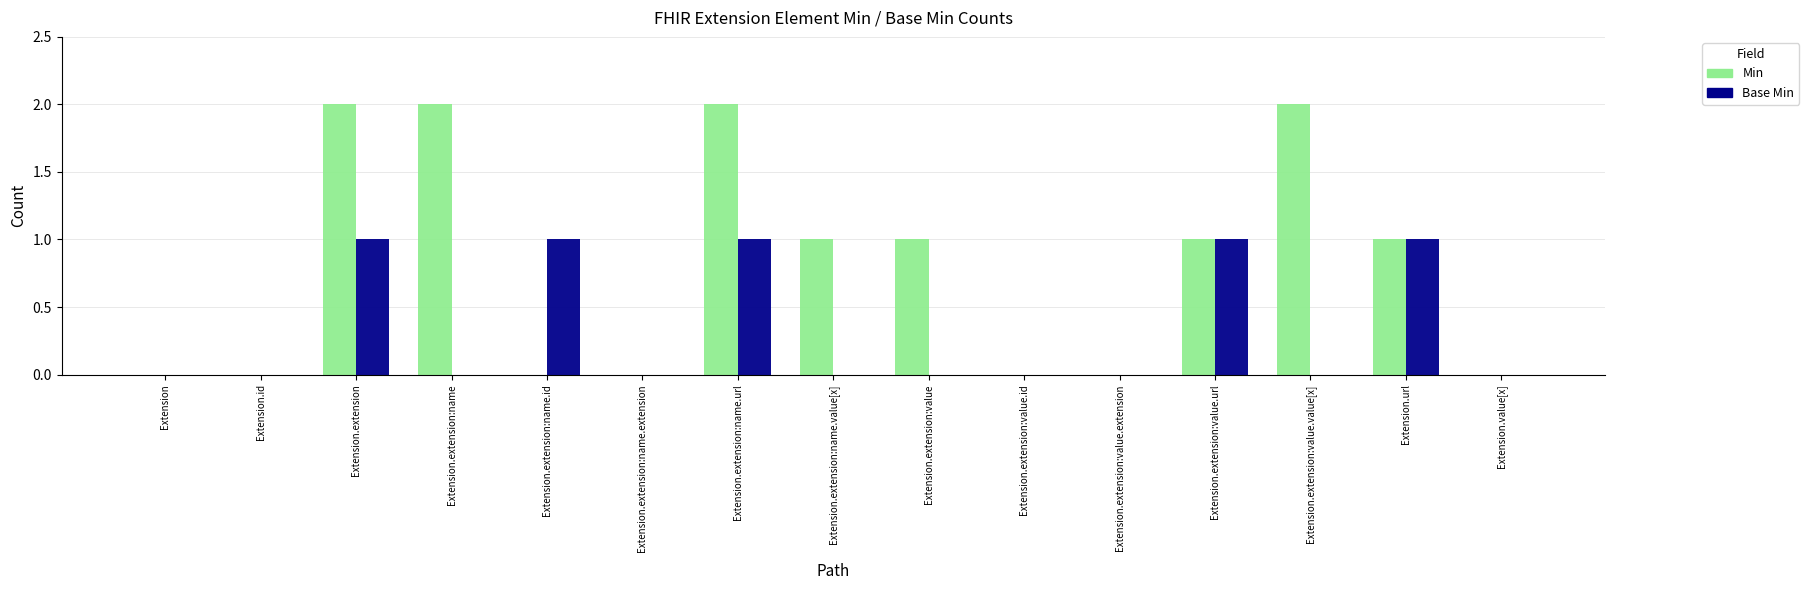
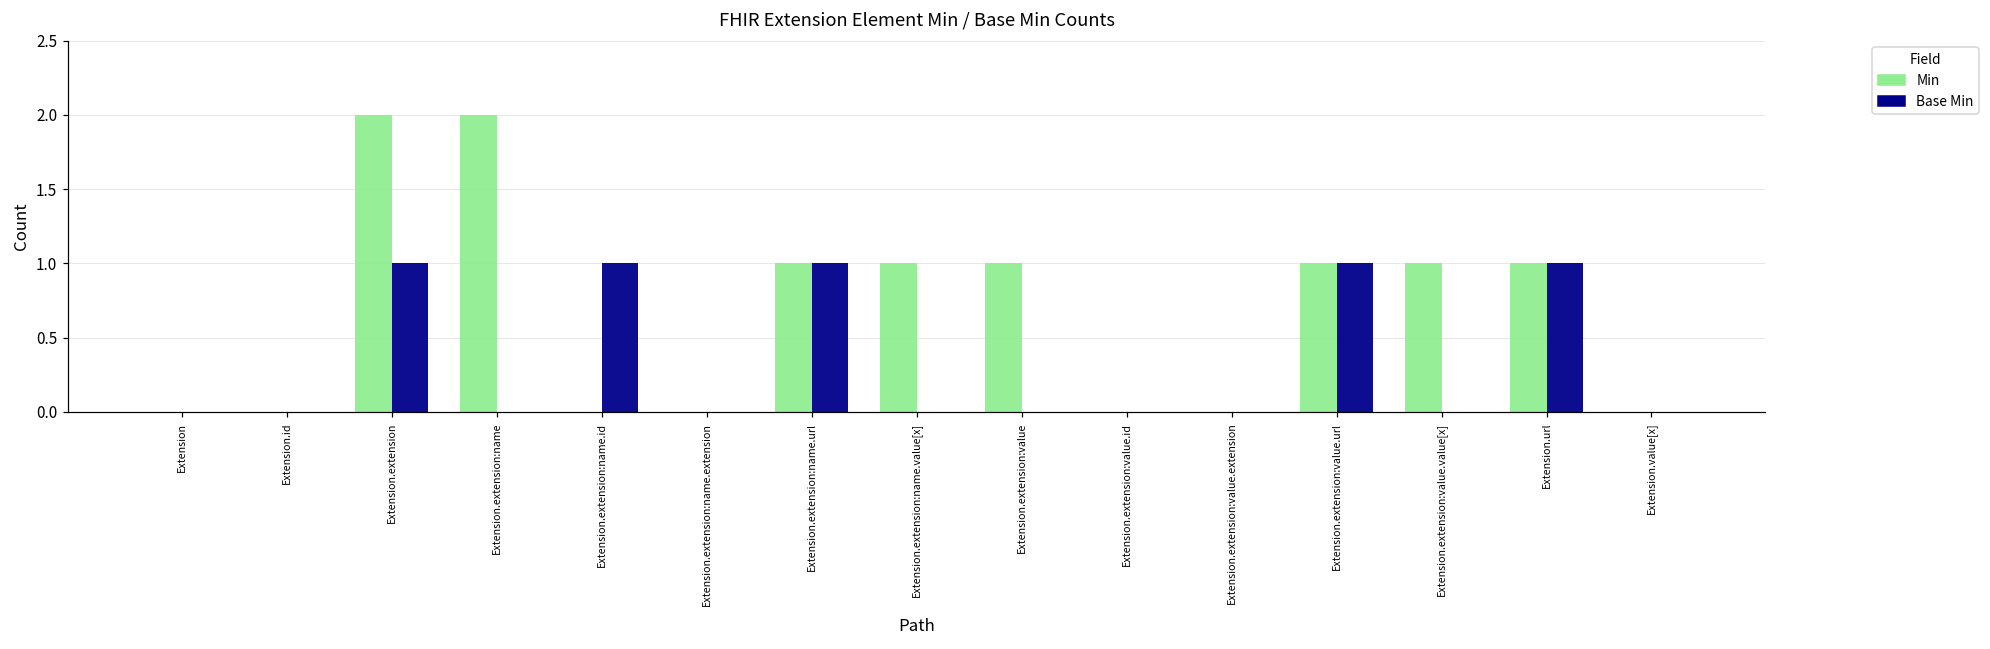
Min, Extension.extension:name.url: 2 -> 1
Min, Extension.extension:value.value[x]: 2 -> 1
